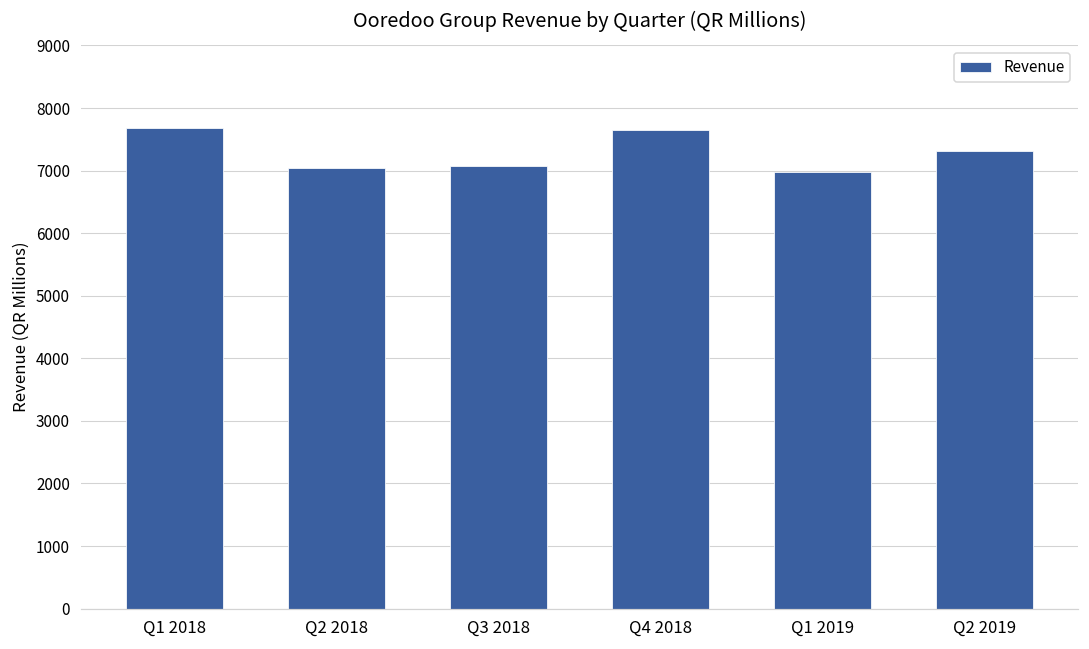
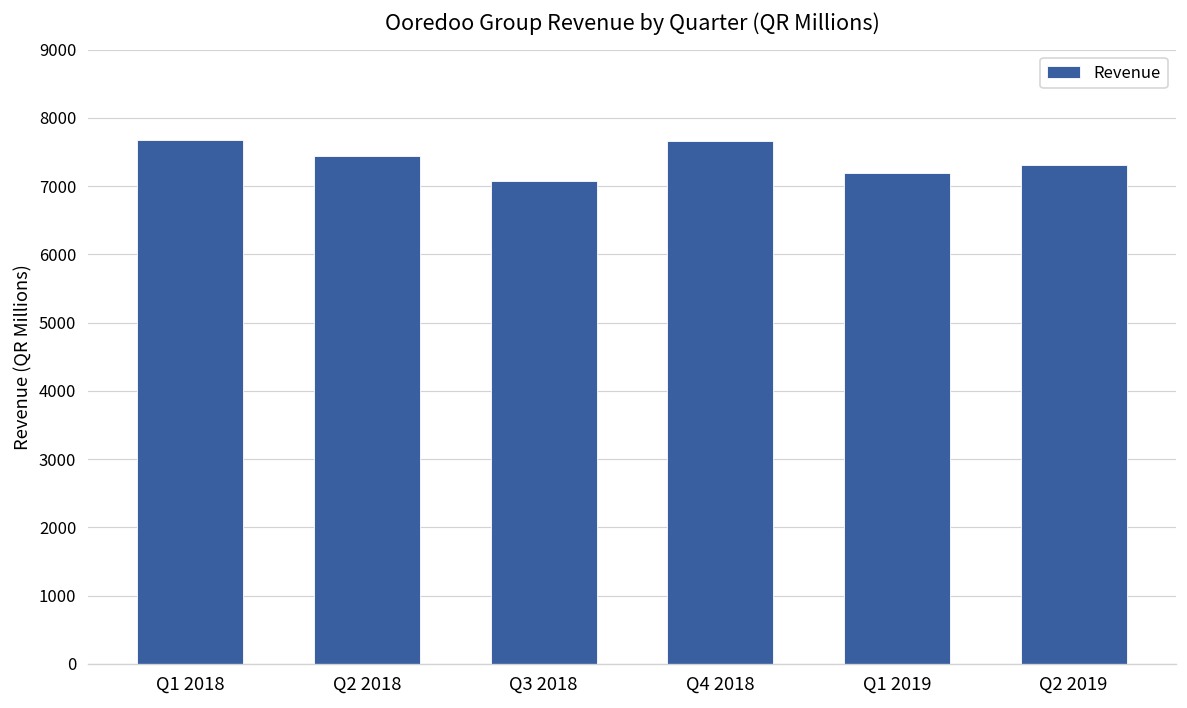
Q2 2018: 7000 -> 7400
Q1 2019: 7000 -> 7200
